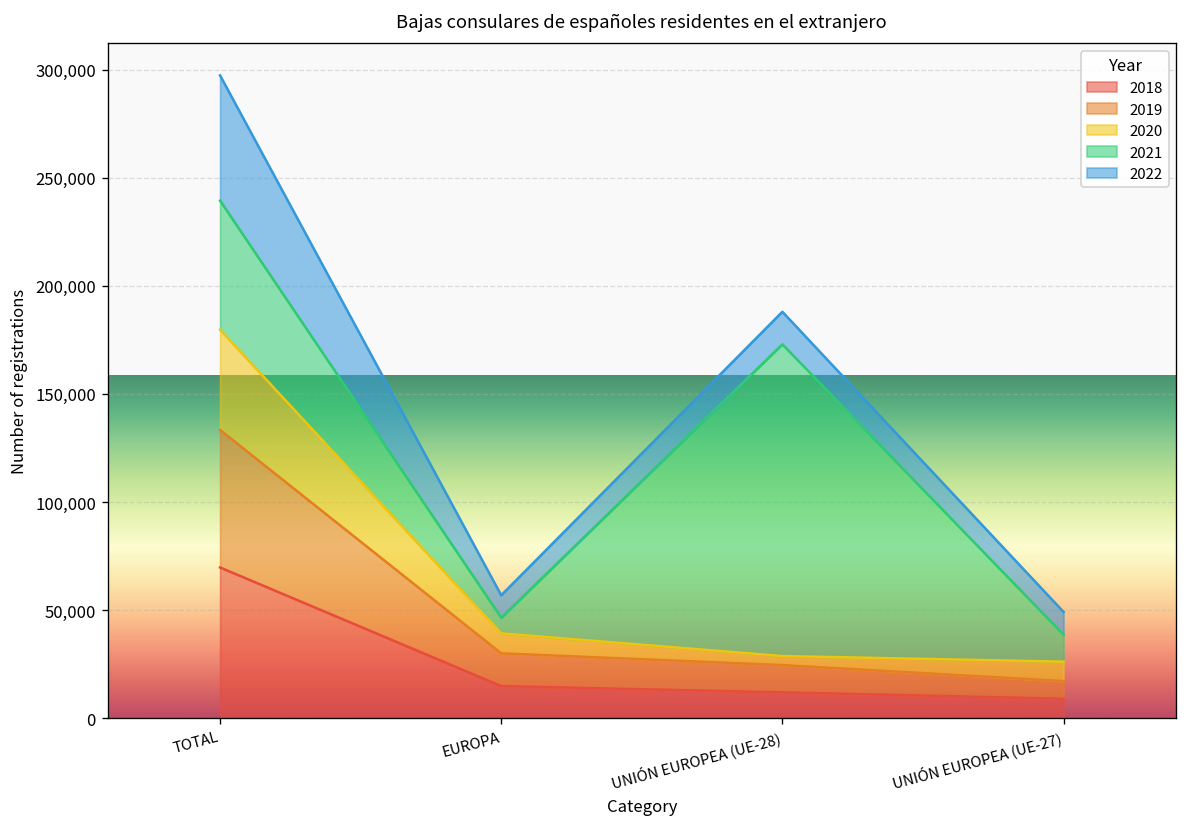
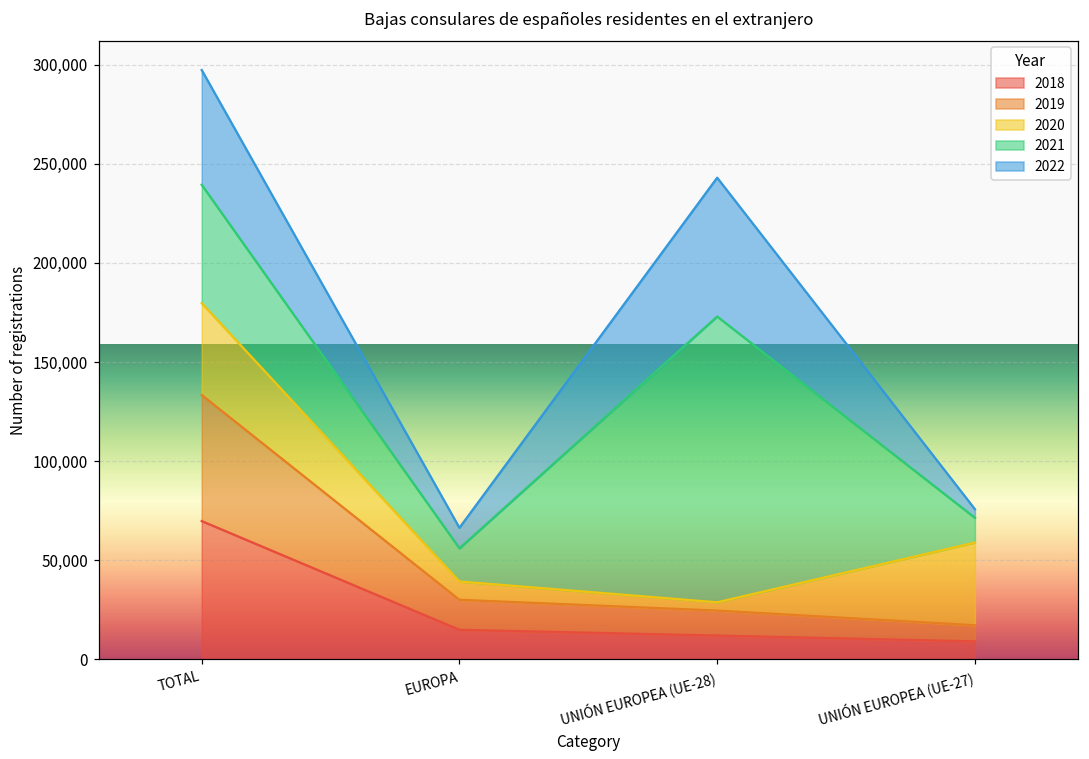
2021, EUROPA: 7,000 -> 17,000
2022, UNIÓN EUROPEA (UE-28): 15,000 -> 70,000
2020, UNIÓN EUROPEA (UE-27): 9,000 -> 42,000
2022, UNIÓN EUROPEA (UE-27): 11,000 -> 4,000
